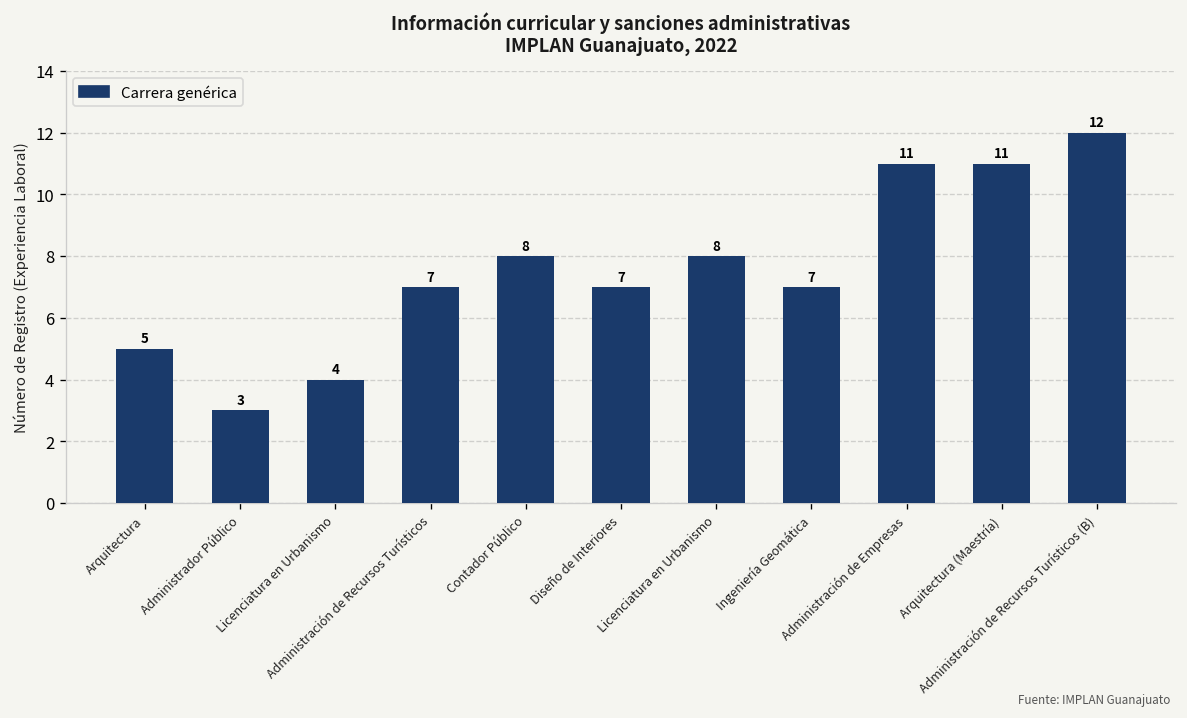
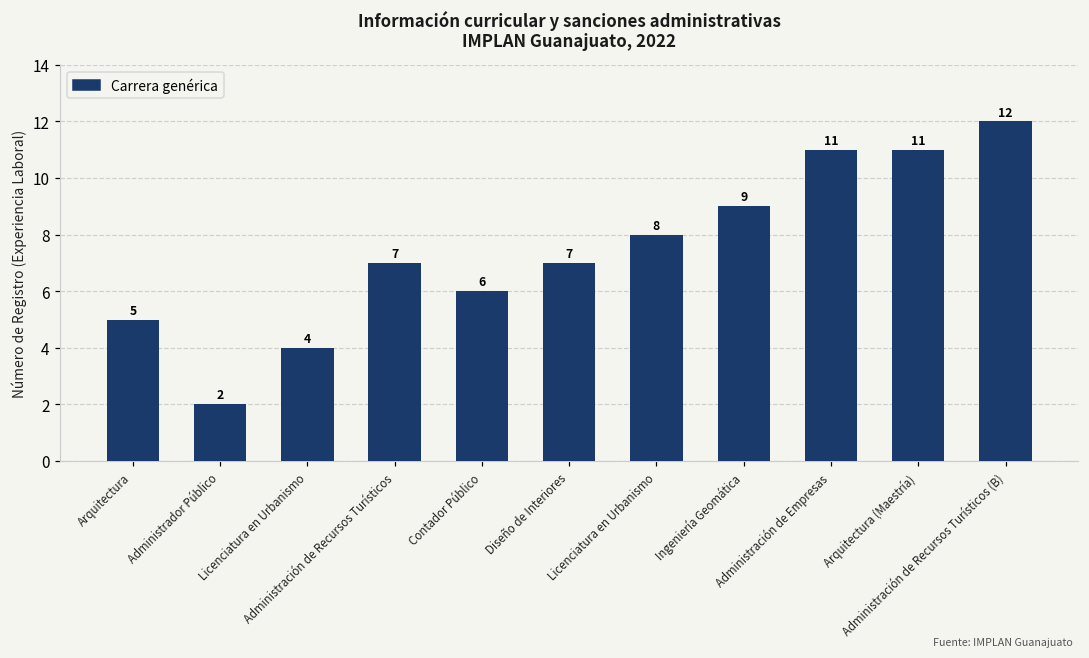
Administrador Público: 3 -> 2
Contador Público: 8 -> 6
Ingeniería Geomática: 7 -> 9
